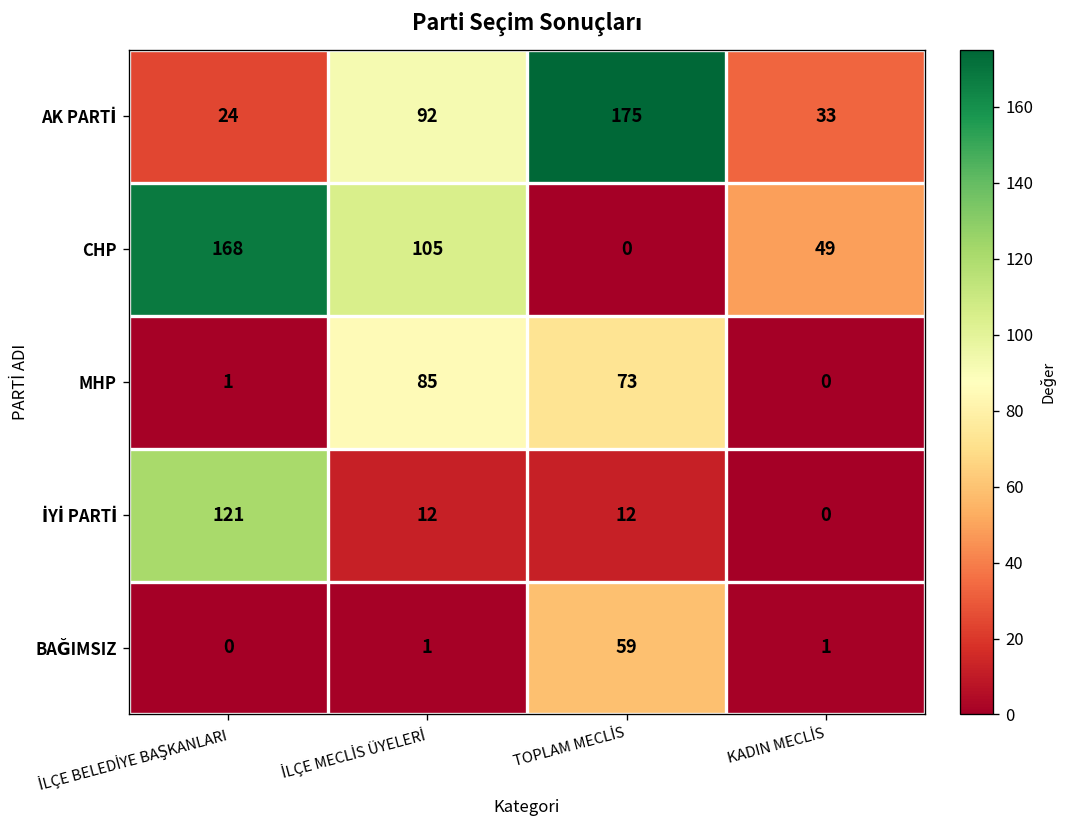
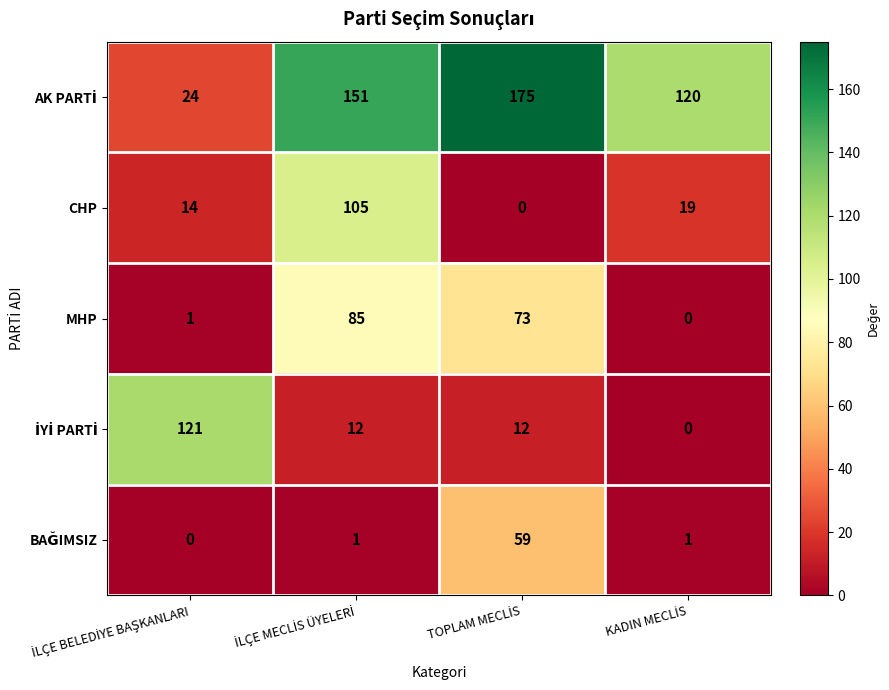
AK PARTİ, İLÇE MECLİS ÜYELERİ: 92 -> 151
AK PARTİ, KADIN MECLİS: 33 -> 120
CHP, İLÇE BELEDİYE BAŞKANLARI: 168 -> 14
CHP, KADIN MECLİS: 49 -> 19
